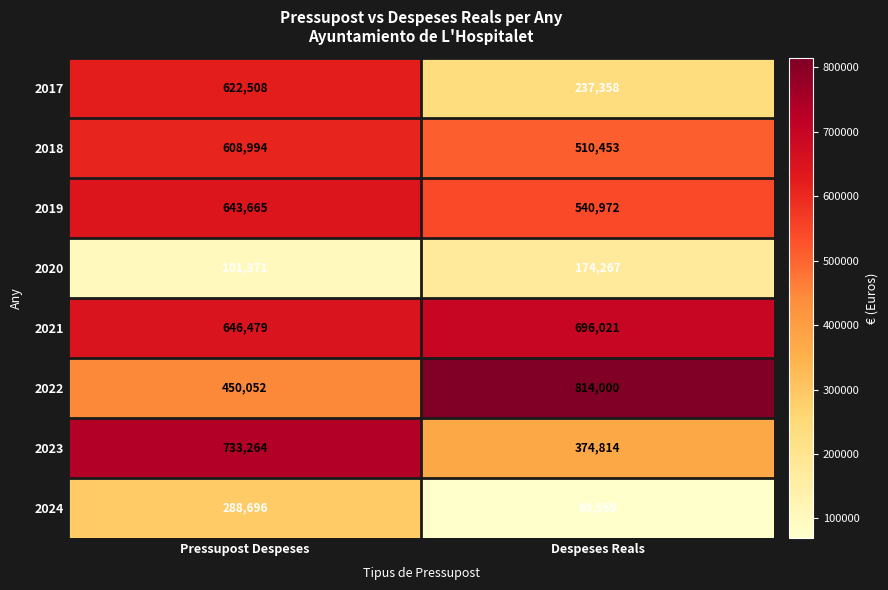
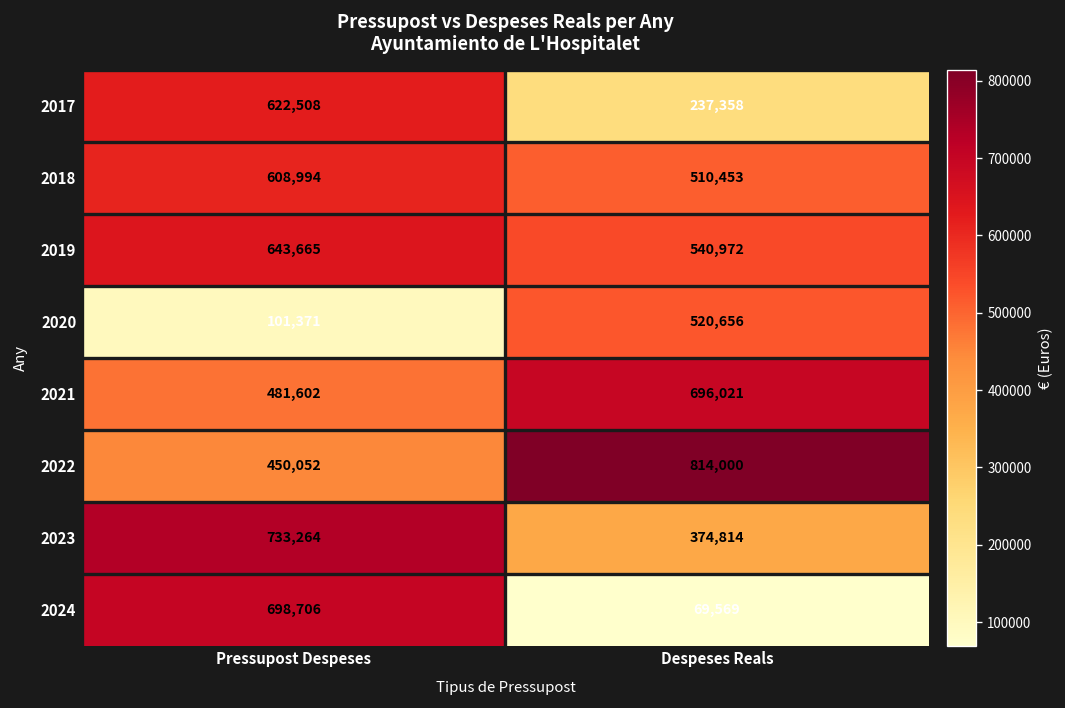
2020, Despeses Reals: 174,267 -> 520,656
2021, Pressupost Despeses: 646,479 -> 481,602
2024, Pressupost Despeses: 288,696 -> 698,706
